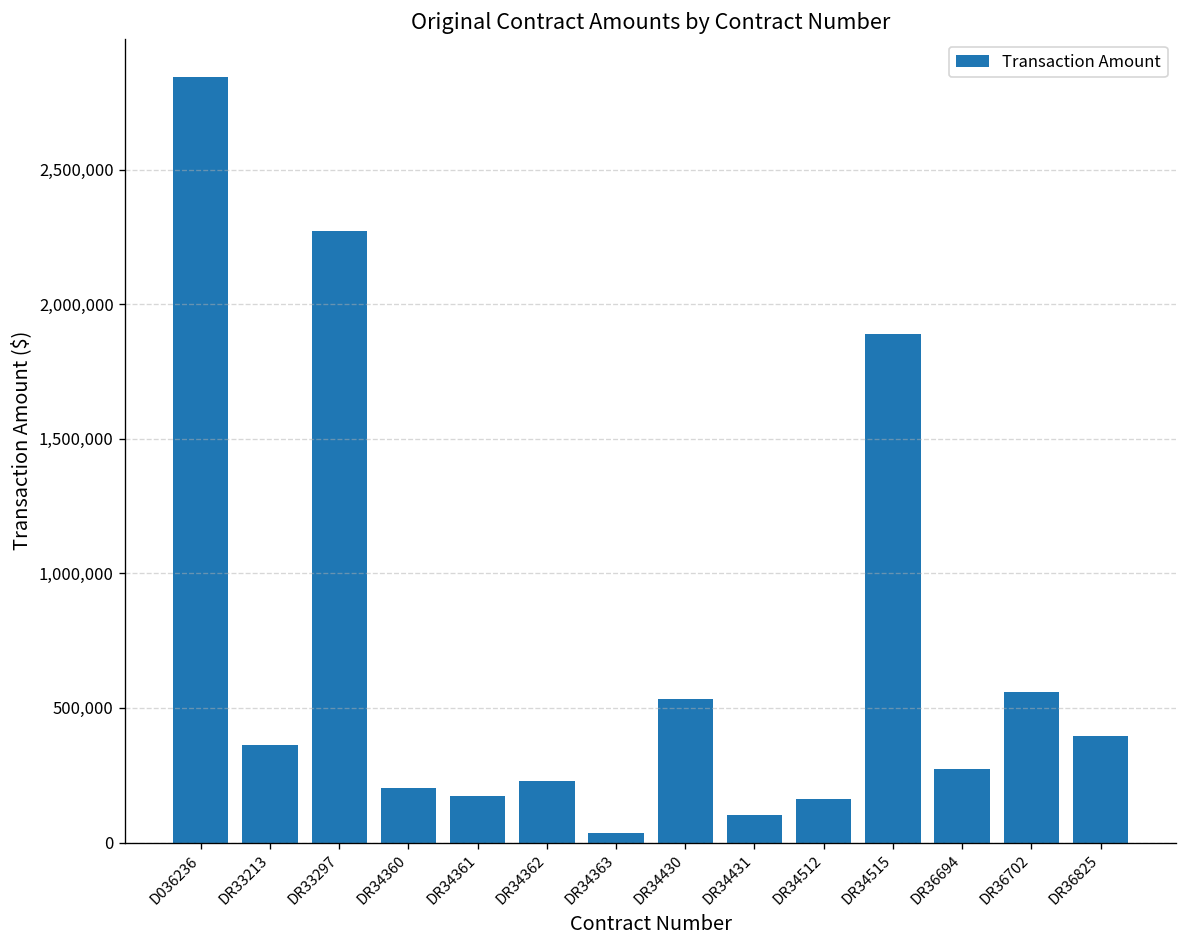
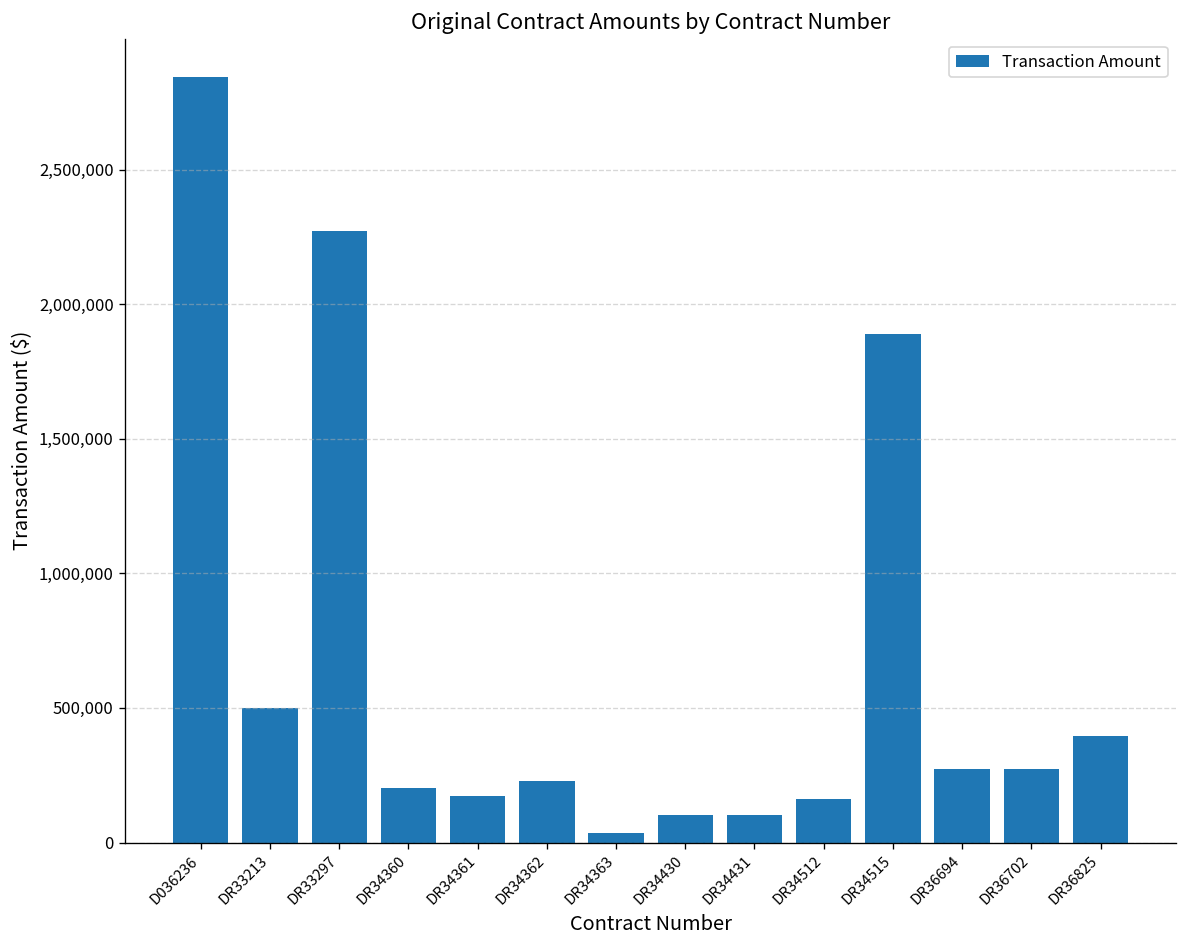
DR33213: 360,000 -> 500,000
DR34430: 530,000 -> 100,000
DR36702: 560,000 -> 270,000
